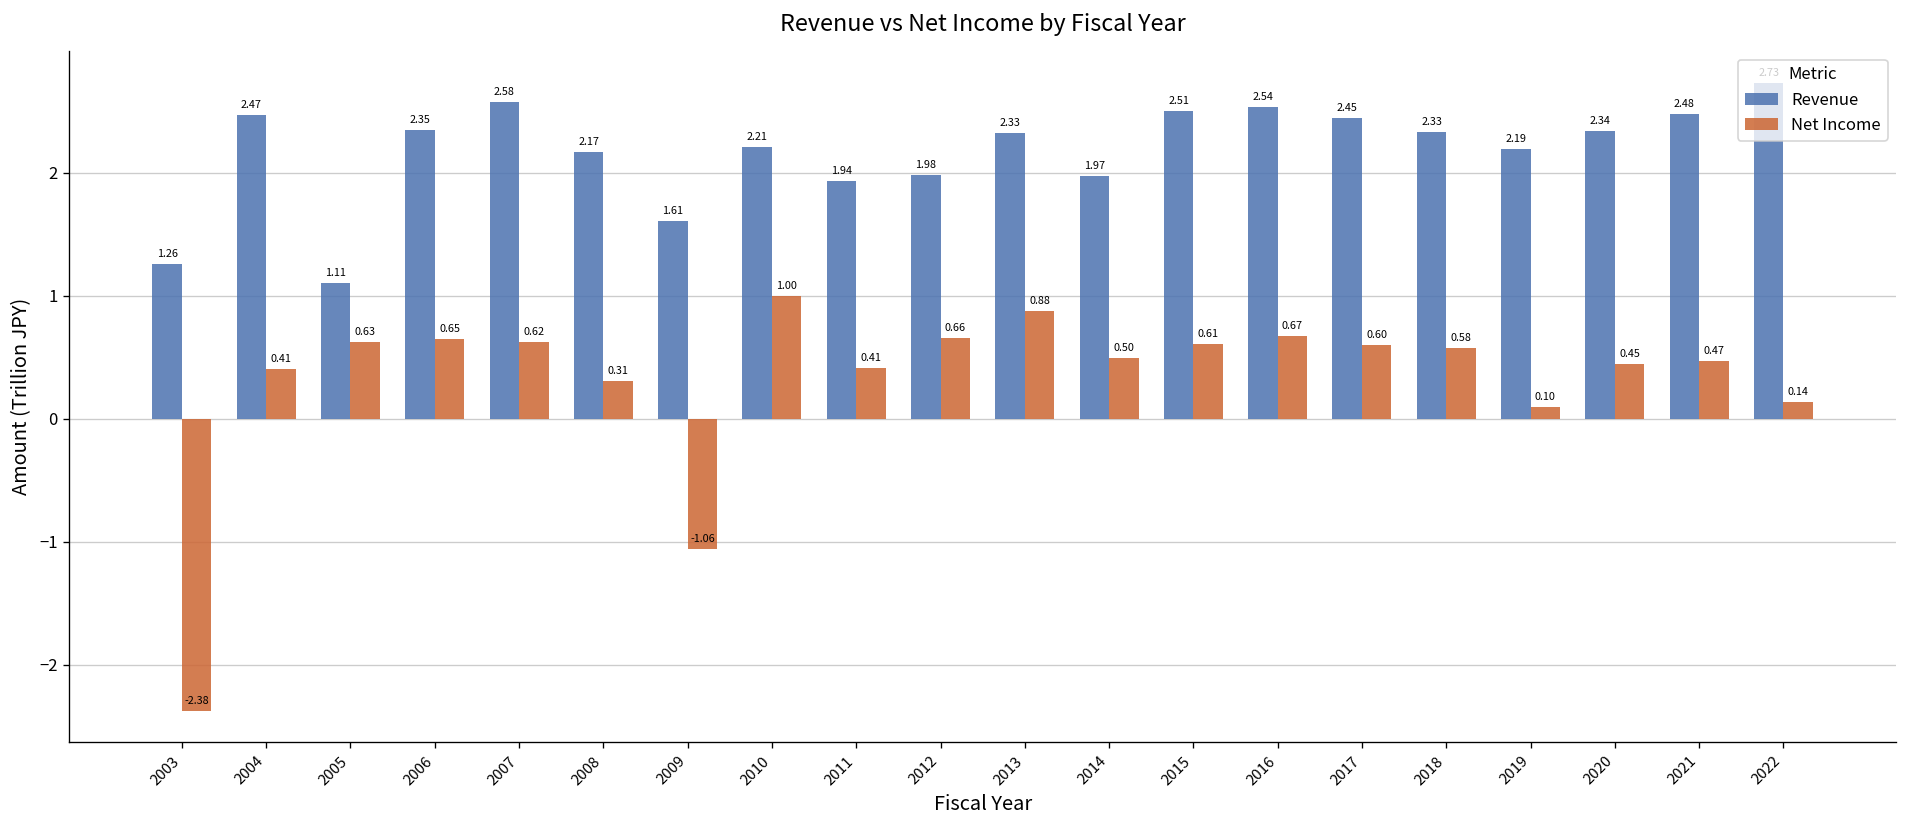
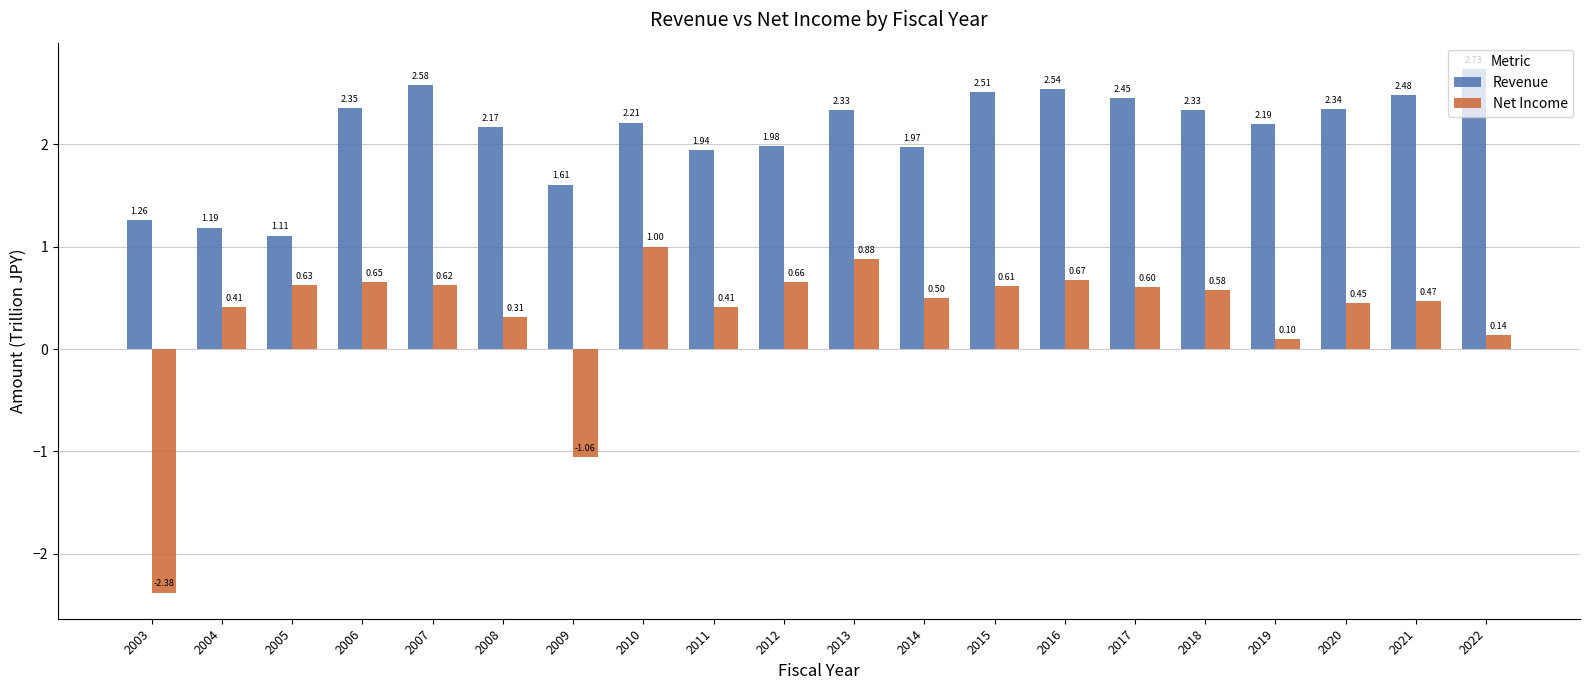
Revenue, 2004: 2.47 -> 1.19
